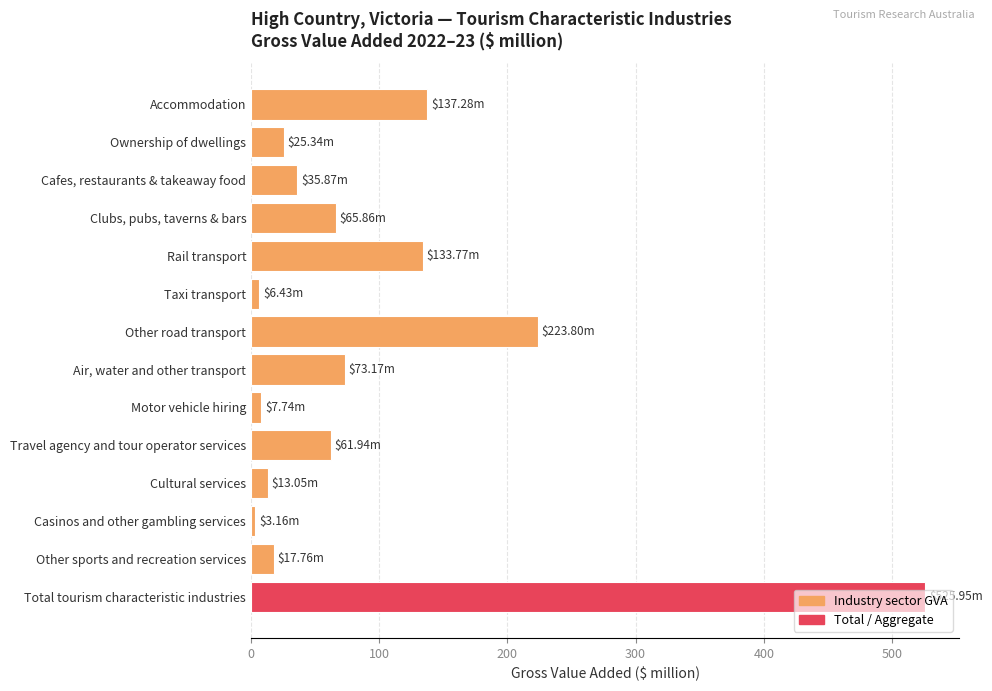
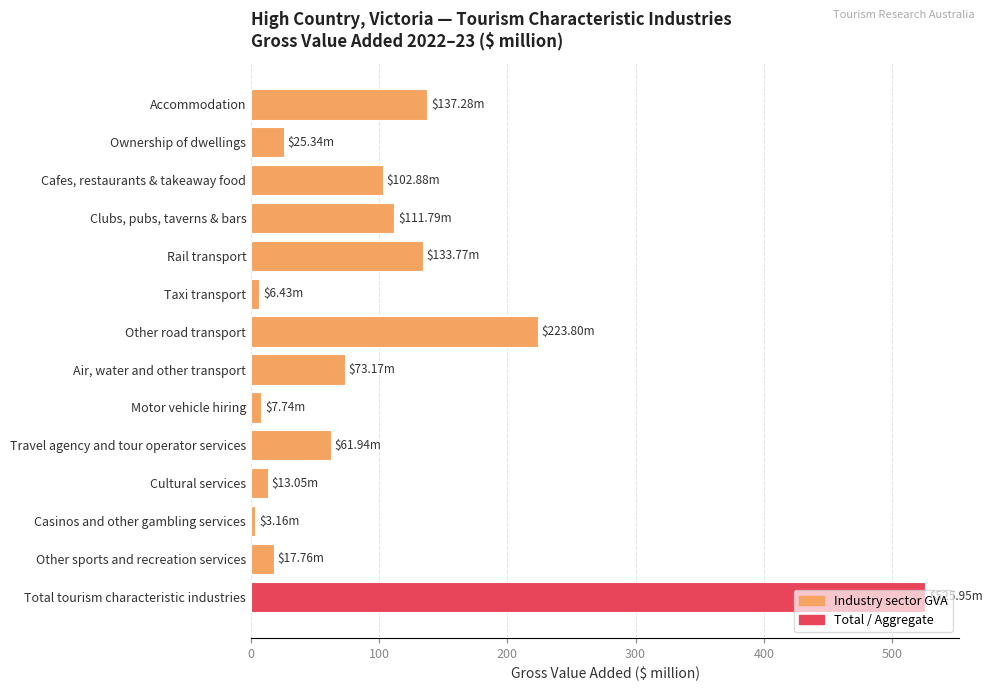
Cafes, restaurants & takeaway food: $35.87m -> $102.88m
Clubs, pubs, taverns & bars: $65.86m -> $111.79m
